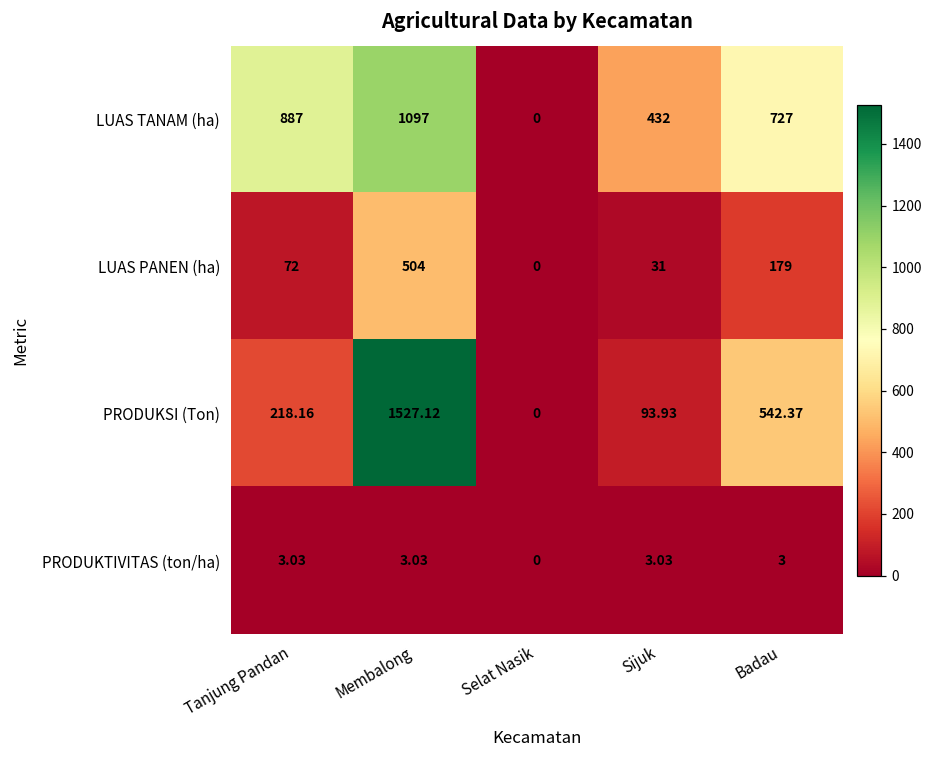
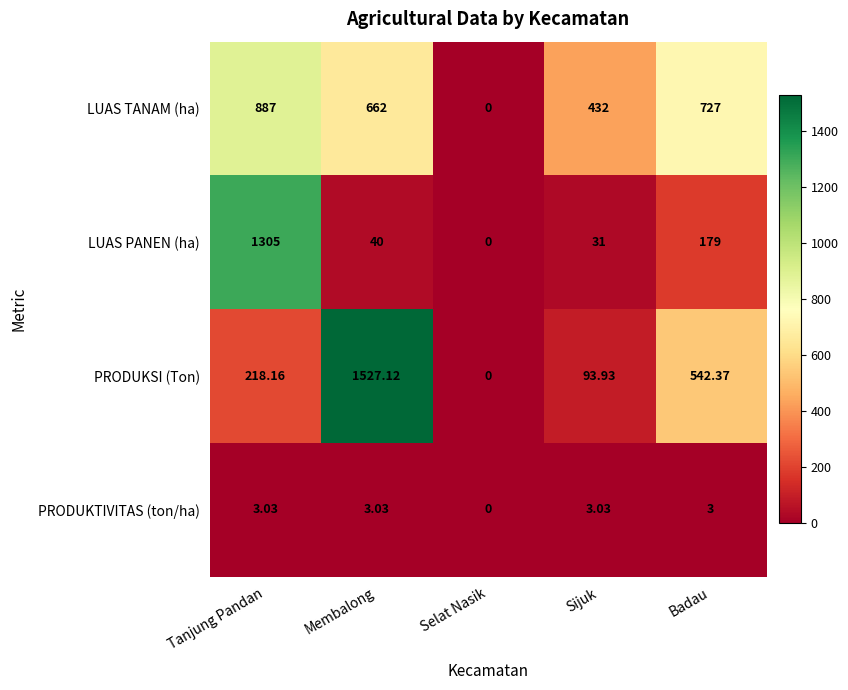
LUAS TANAM (ha), Membalong: 1097 -> 662
LUAS PANEN (ha), Tanjung Pandan: 72 -> 1305
LUAS PANEN (ha), Membalong: 504 -> 40
